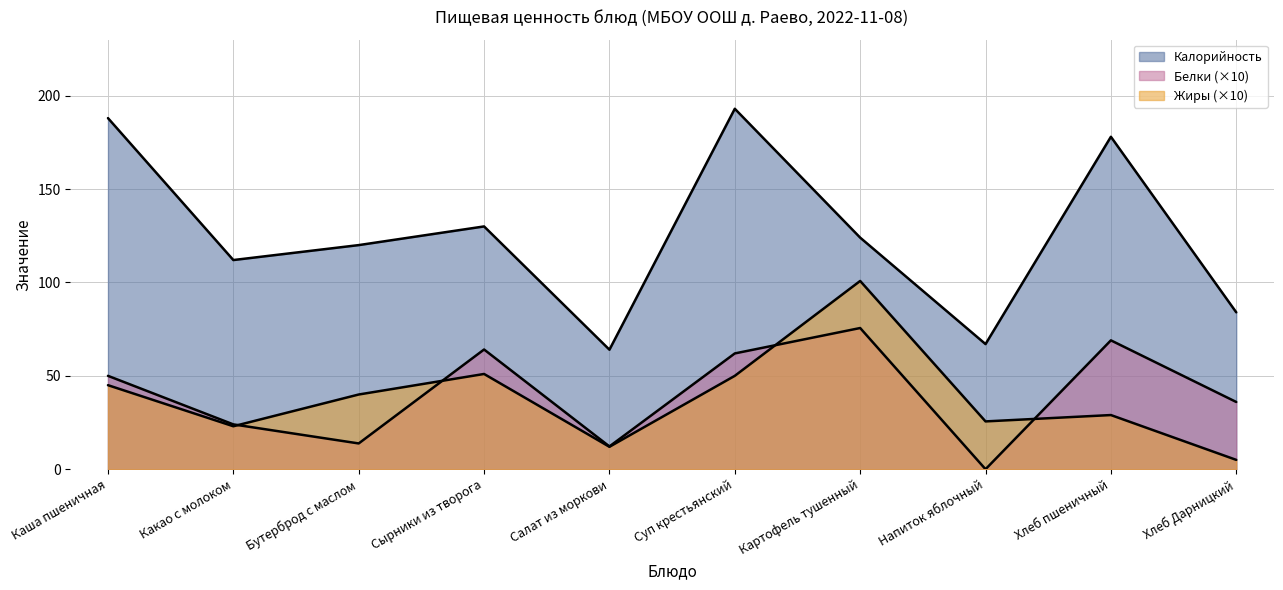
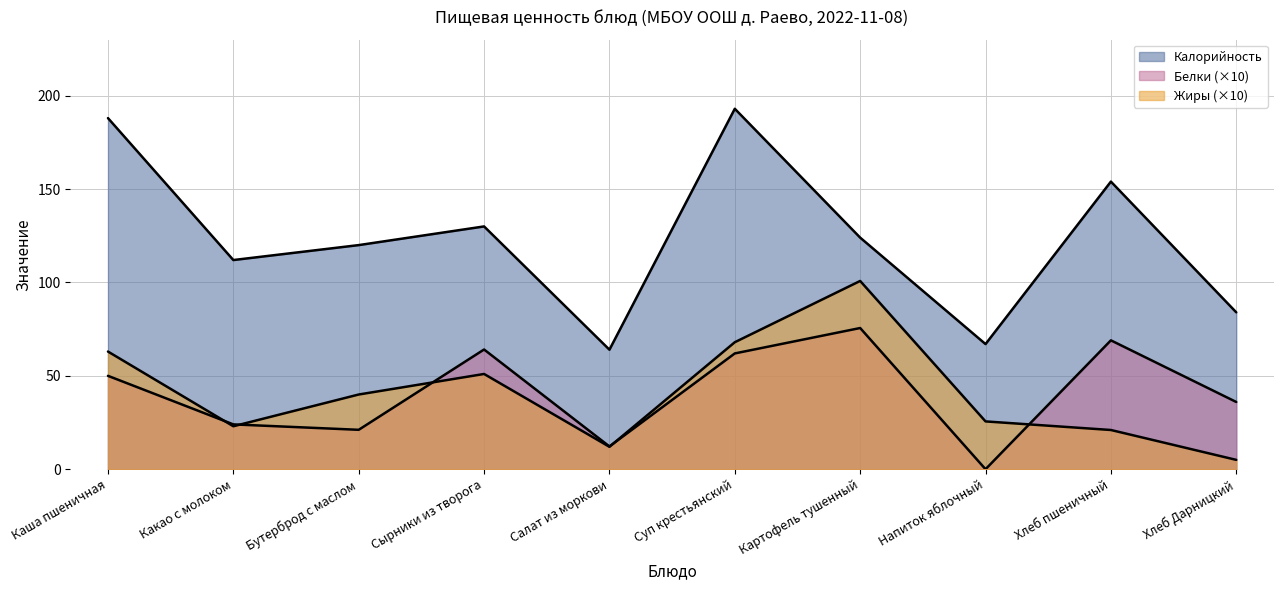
Жиры (×10), Каша пшеничная: 45 -> 63
Белки (×10), Бутерброд с маслом: 14 -> 21
Жиры (×10), Суп крестьянский: 50 -> 68
Калорийность, Хлеб пшеничный: 178 -> 154
Жиры (×10), Хлеб пшеничный: 29 -> 21
